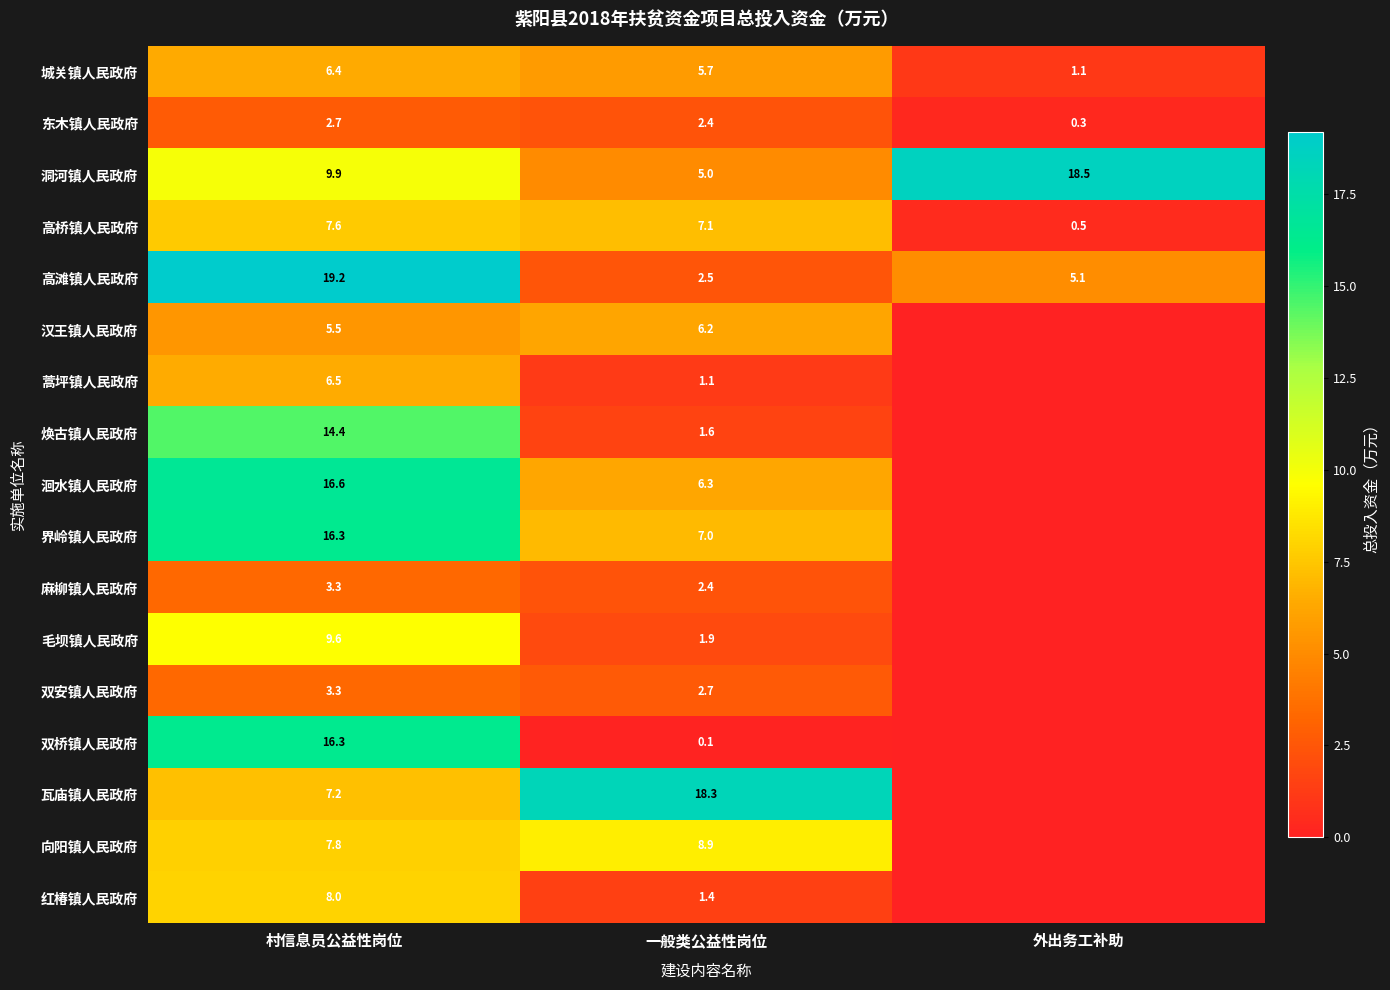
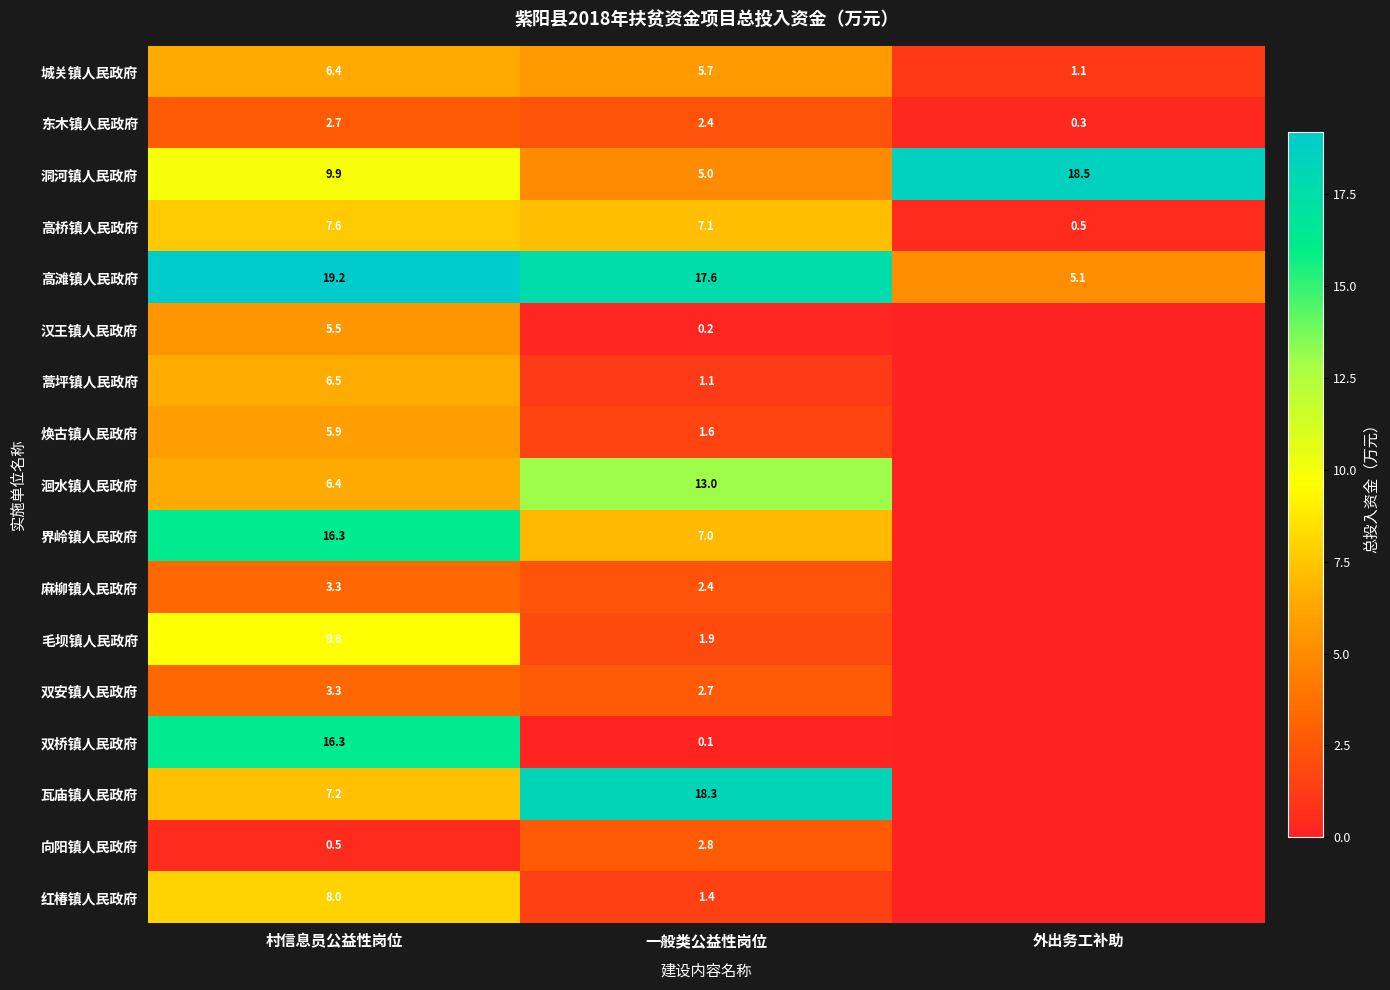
高滩镇人民政府, 一般类公益性岗位: 2.5 -> 17.6
汉王镇人民政府, 一般类公益性岗位: 6.2 -> 0.2
焕古镇人民政府, 村信息员公益性岗位: 14.4 -> 5.9
洄水镇人民政府, 村信息员公益性岗位: 16.6 -> 6.4
洄水镇人民政府, 一般类公益性岗位: 6.3 -> 13.0
向阳镇人民政府, 村信息员公益性岗位: 7.8 -> 0.5
向阳镇人民政府, 一般类公益性岗位: 8.9 -> 2.8
